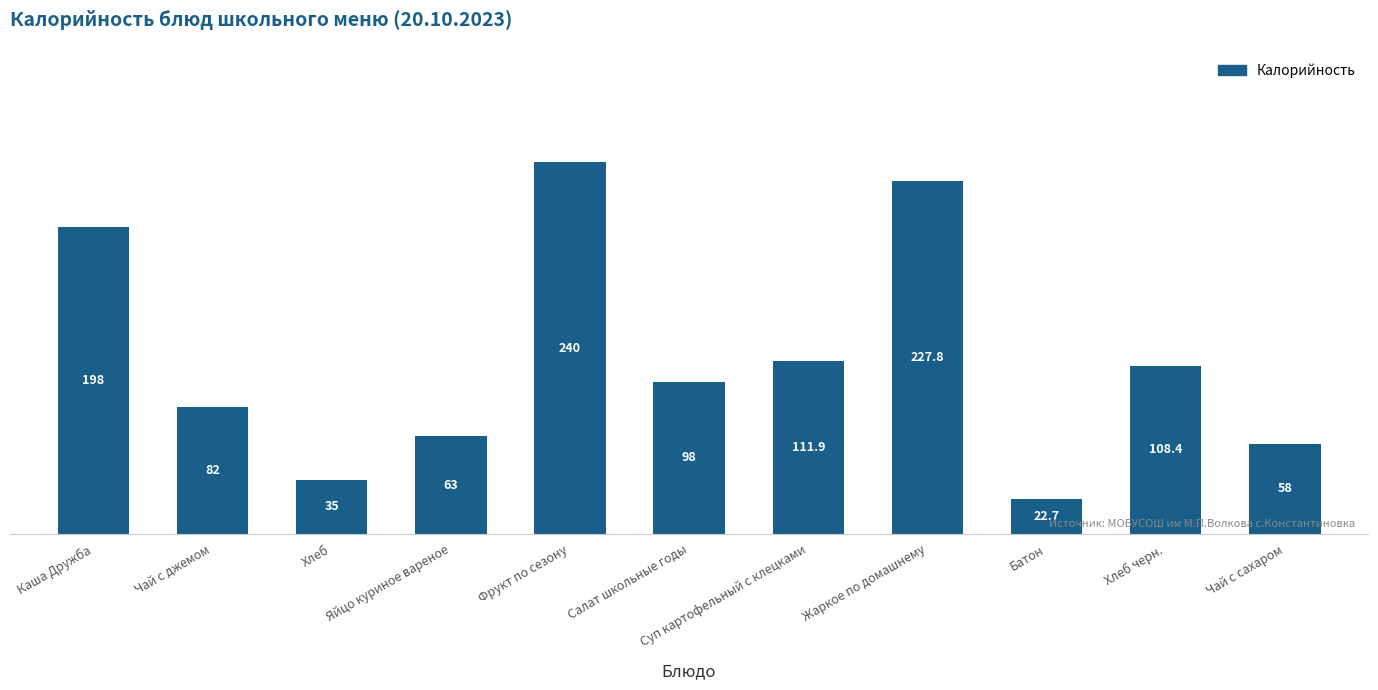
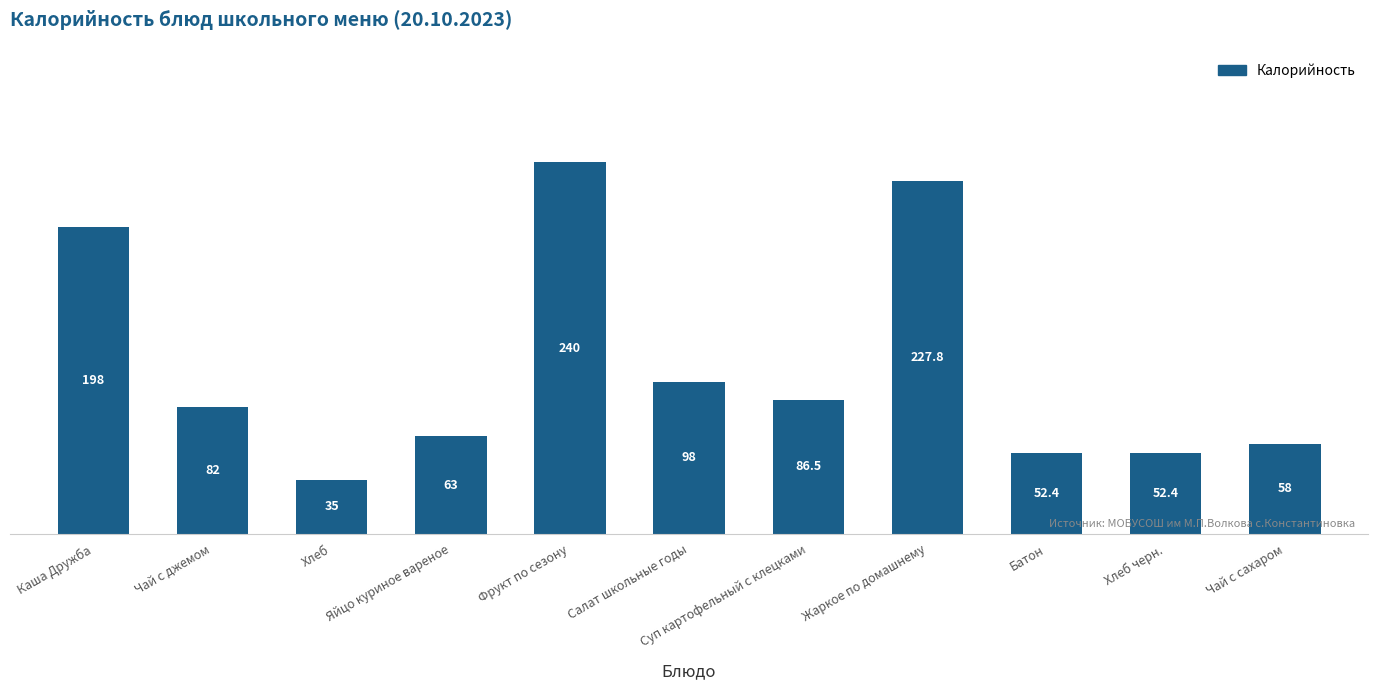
Суп картофельный с клецками: 111.9 -> 86.5
Батон: 22.7 -> 52.4
Хлеб черн.: 108.4 -> 52.4
